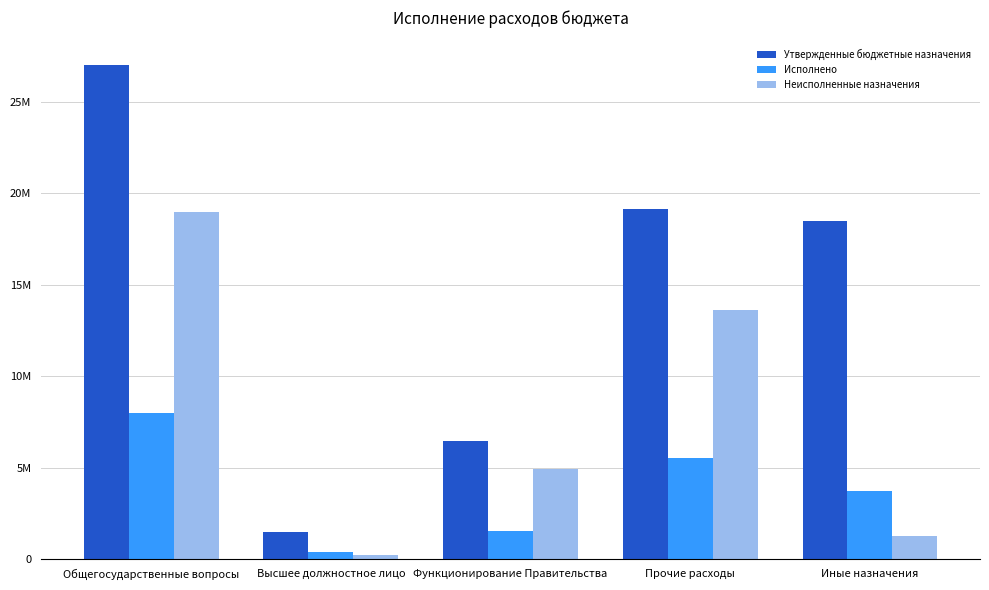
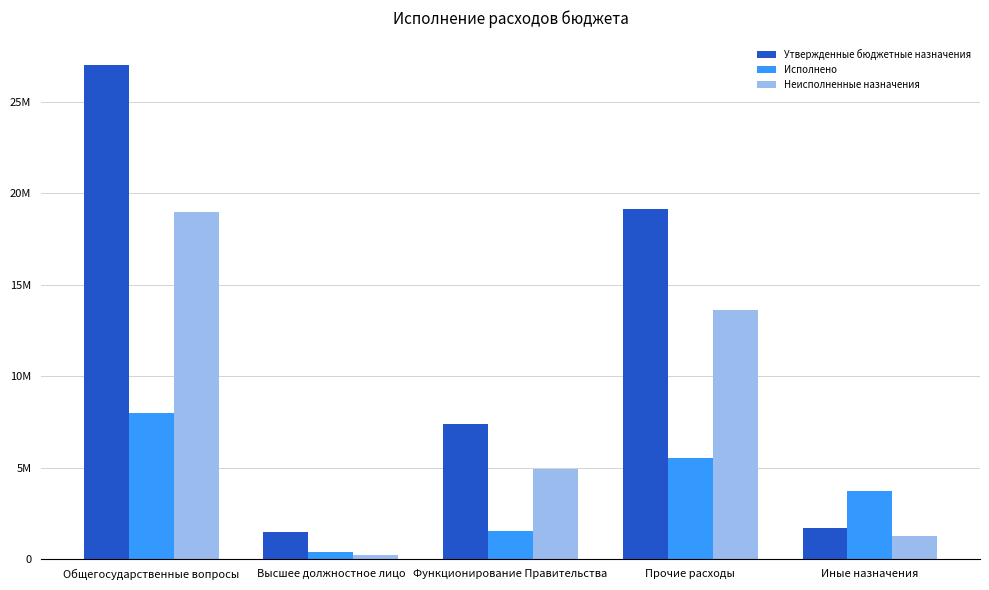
Утвержденные бюджетные назначения, Функционирование Правительства: 6400000 -> 7400000
Утвержденные бюджетные назначения, Иные назначения: 18500000 -> 1700000
